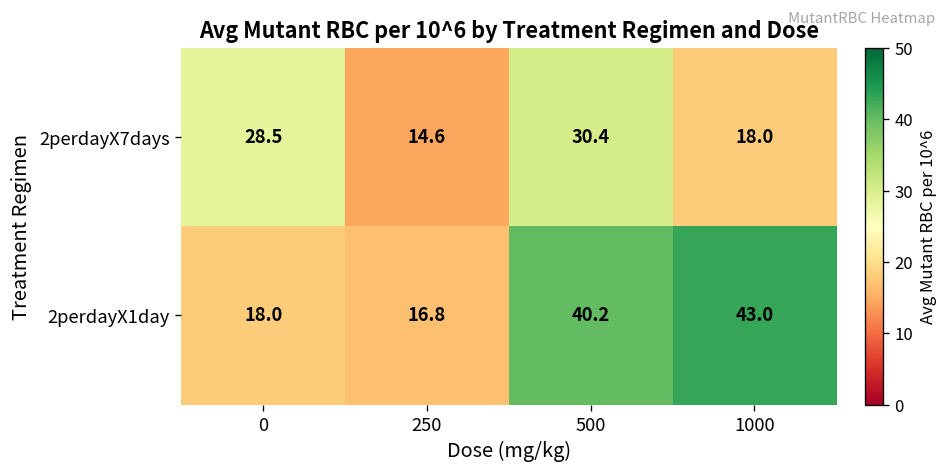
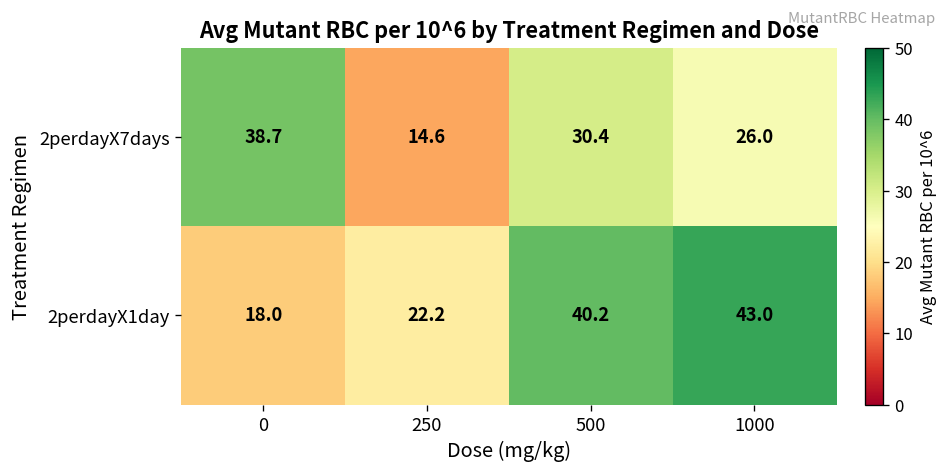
2perdayX7days, 0: 28.5 -> 38.7
2perdayX7days, 1000: 18.0 -> 26.0
2perdayX1day, 250: 16.8 -> 22.2
